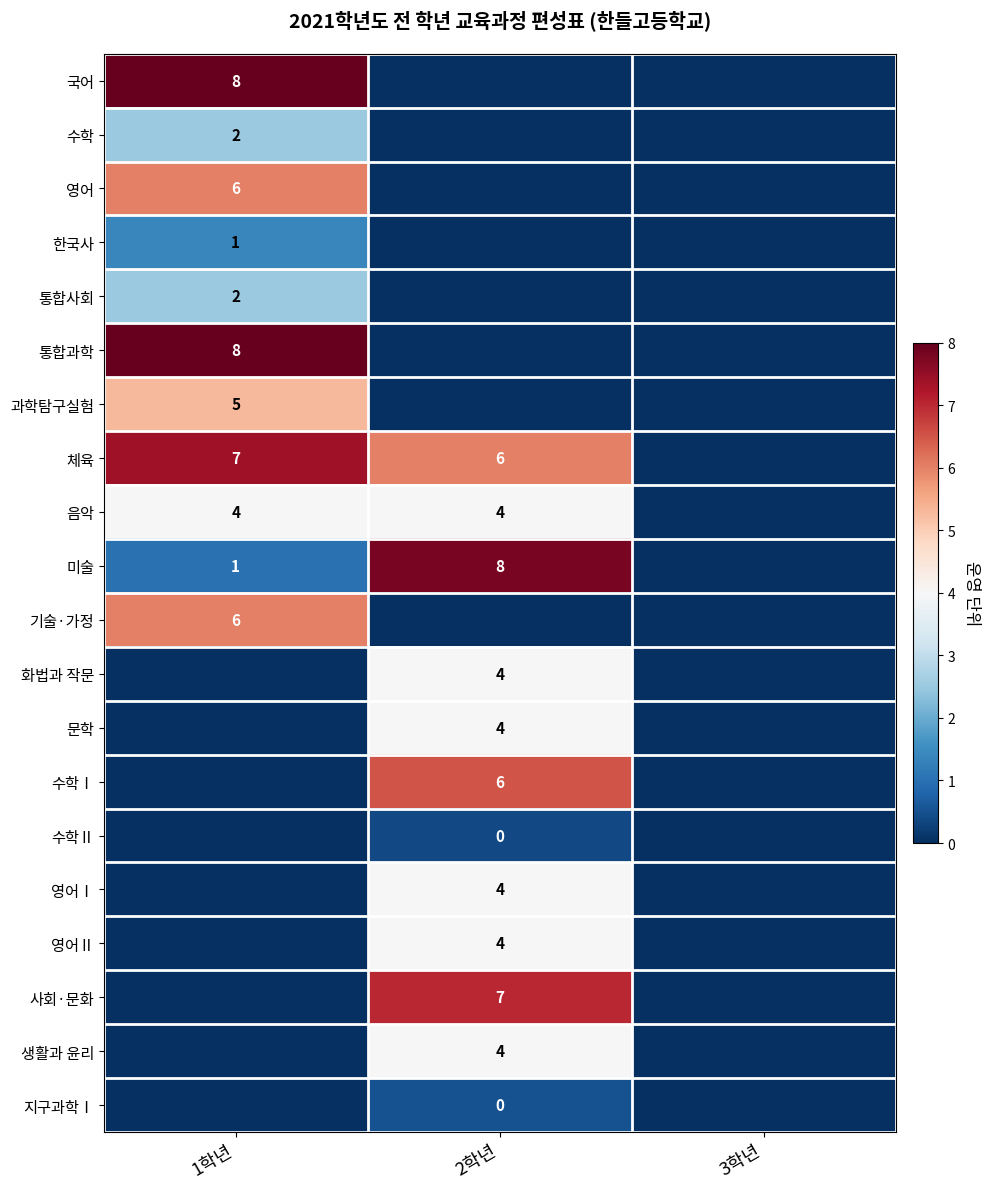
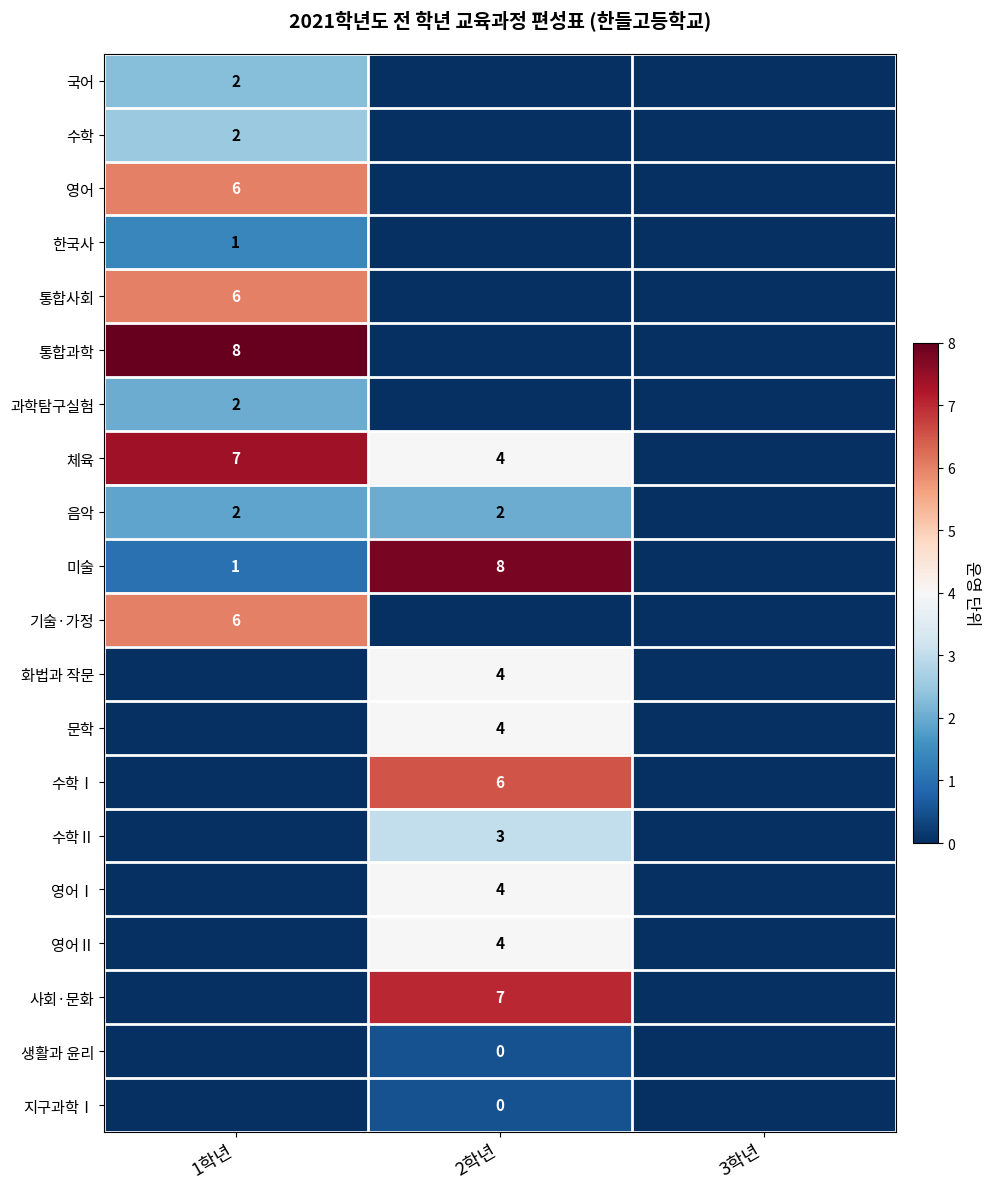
국어, 1학년: 8 -> 2
통합사회, 1학년: 2 -> 6
과학탐구실험, 1학년: 5 -> 2
체육, 2학년: 6 -> 4
음악, 1학년: 4 -> 2
음악, 2학년: 4 -> 2
수학Ⅱ, 2학년: 0 -> 3
생활과 윤리, 2학년: 4 -> 0
